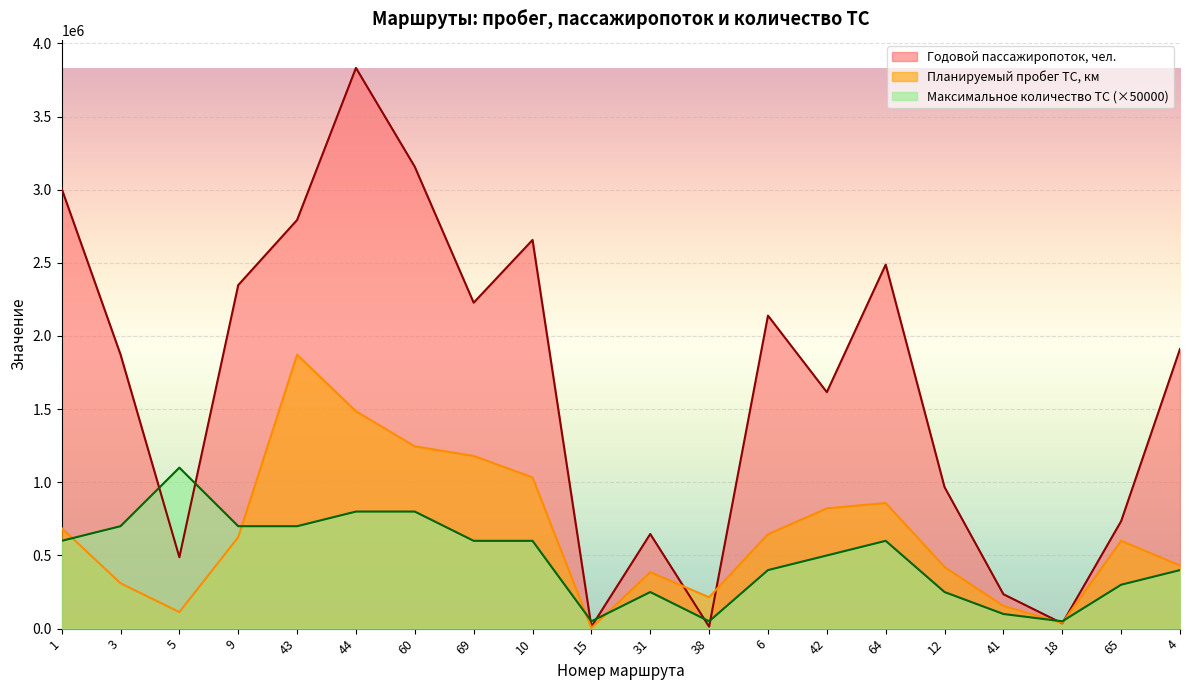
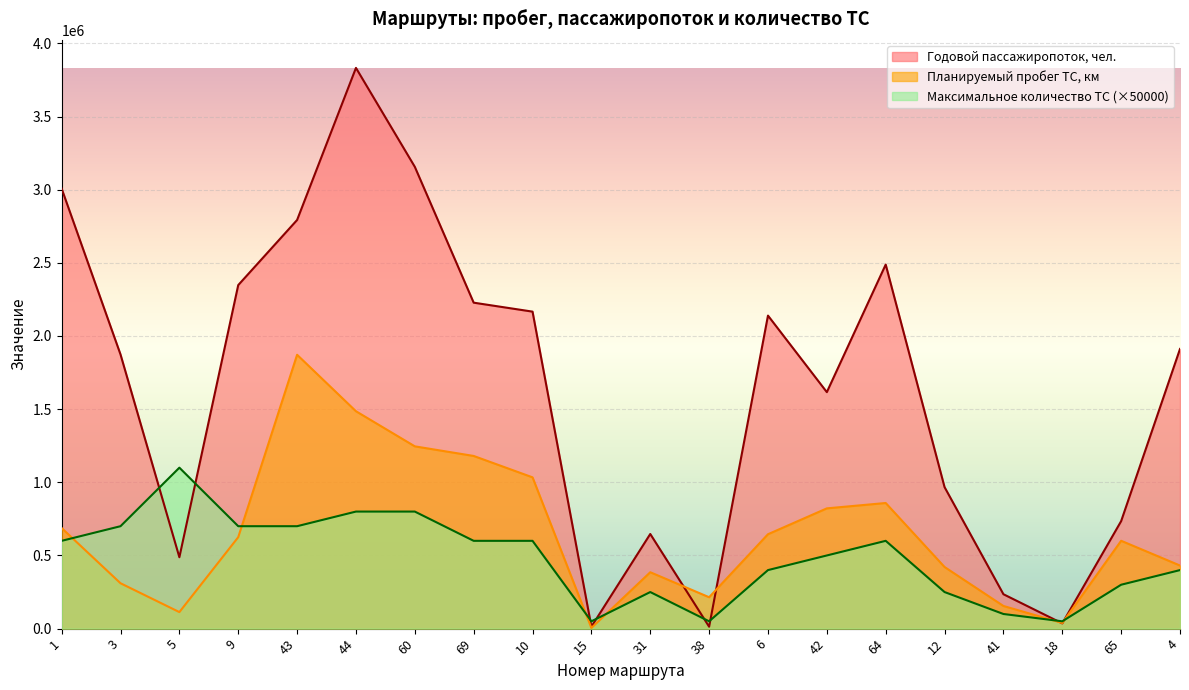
Годовой пассажиропоток, чел., 10: 2660000 -> 2170000
